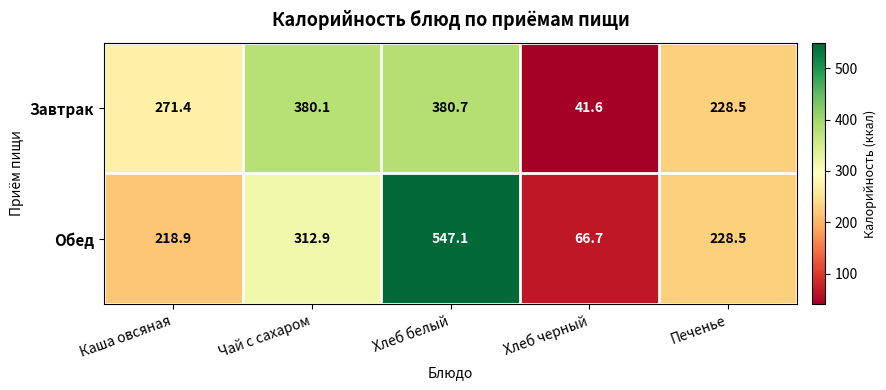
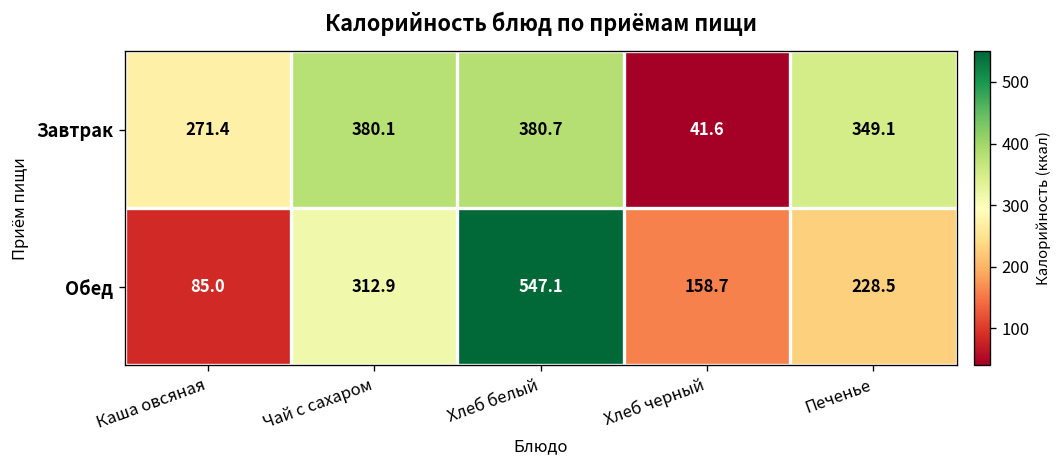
Завтрак, Печенье: 228.5 -> 349.1
Обед, Каша овсяная: 218.9 -> 85.0
Обед, Хлеб черный: 66.7 -> 158.7
